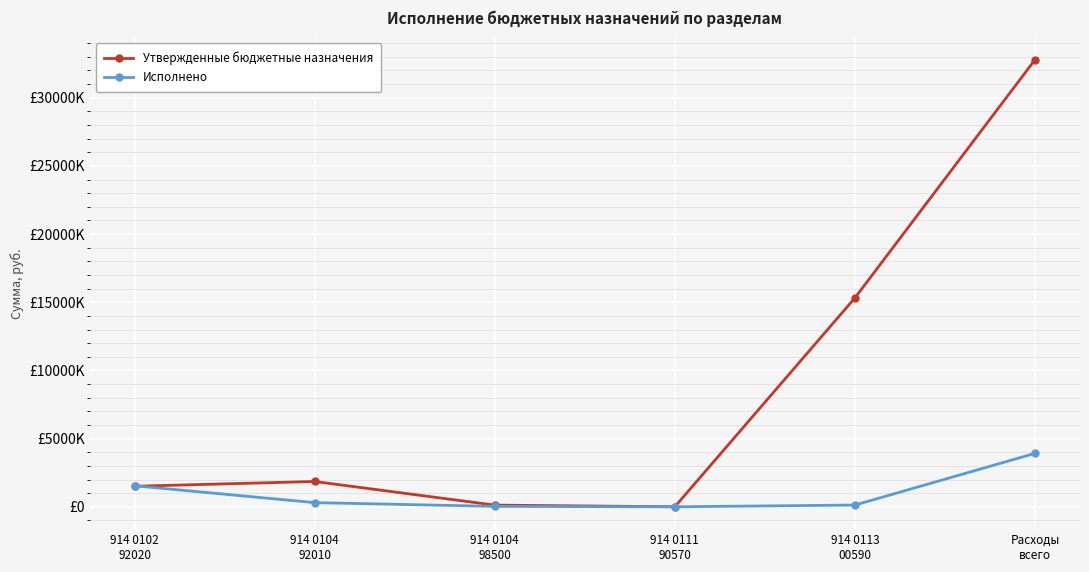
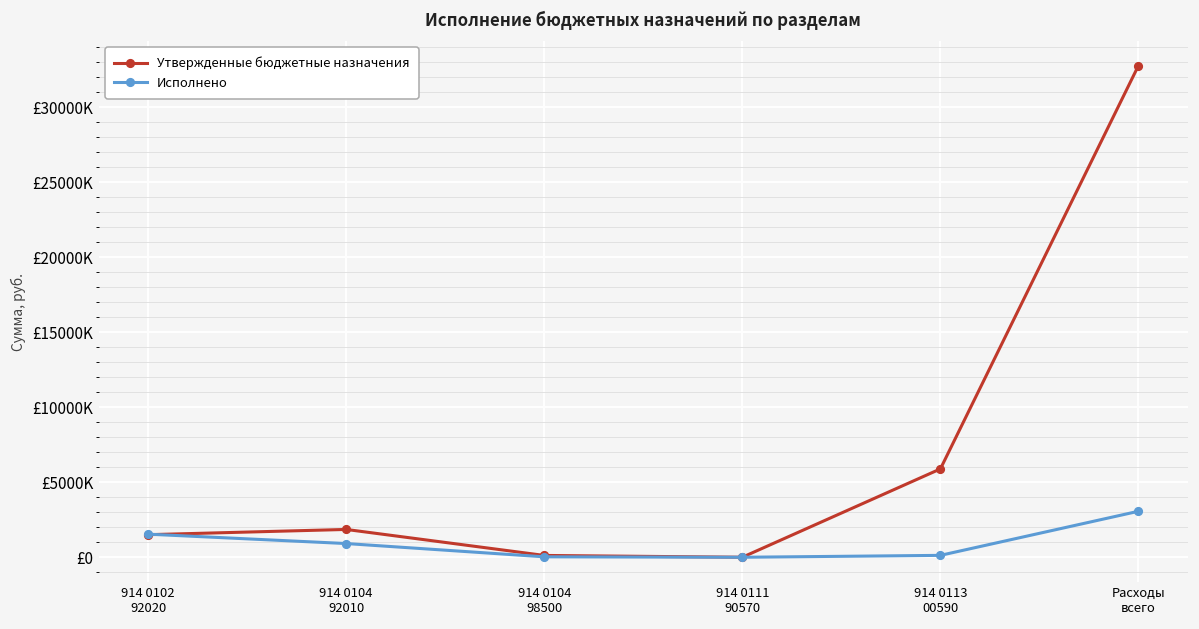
Исполнено, 914 0104 92010: £300000 -> £900000
Утвержденные бюджетные назначения, 914 0113 00590: £15300000 -> £5900000
Исполнено, Расходы всего: £3900000 -> £3100000
